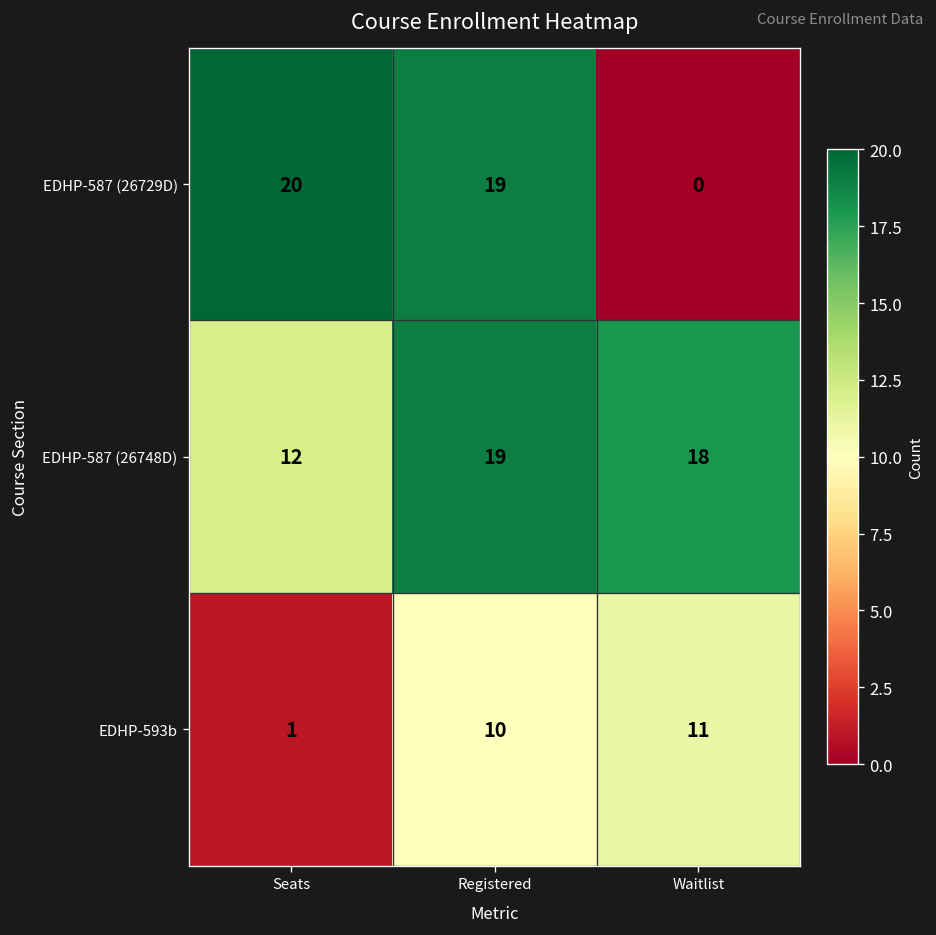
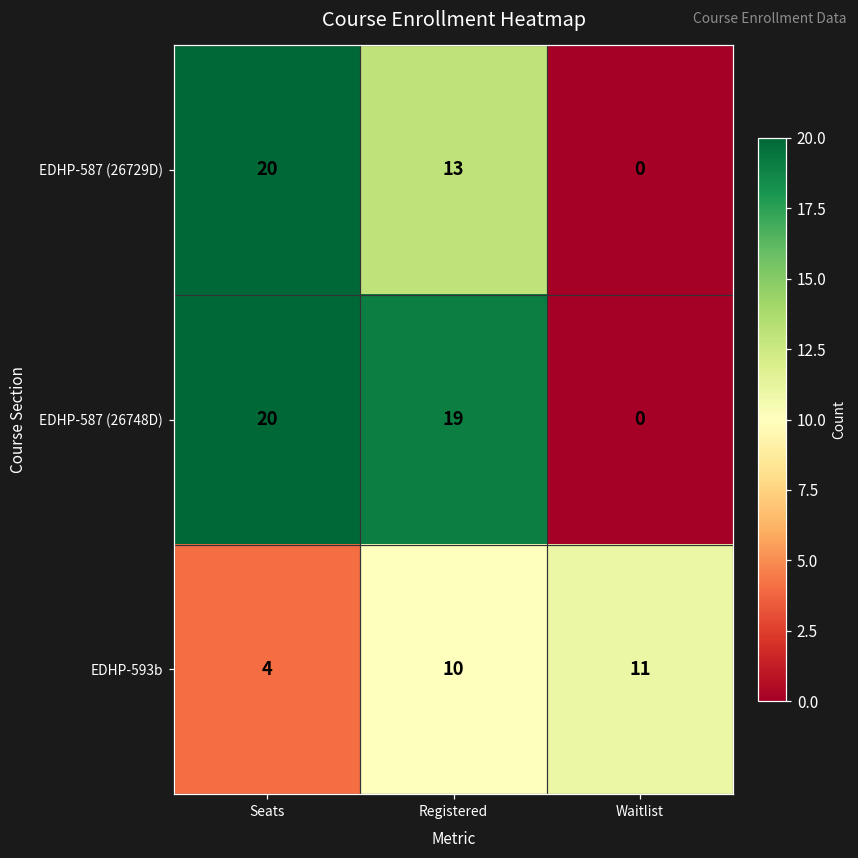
EDHP-587 (26729D), Registered: 19 -> 13
EDHP-587 (26748D), Seats: 12 -> 20
EDHP-587 (26748D), Waitlist: 18 -> 0
EDHP-593b, Seats: 1 -> 4
